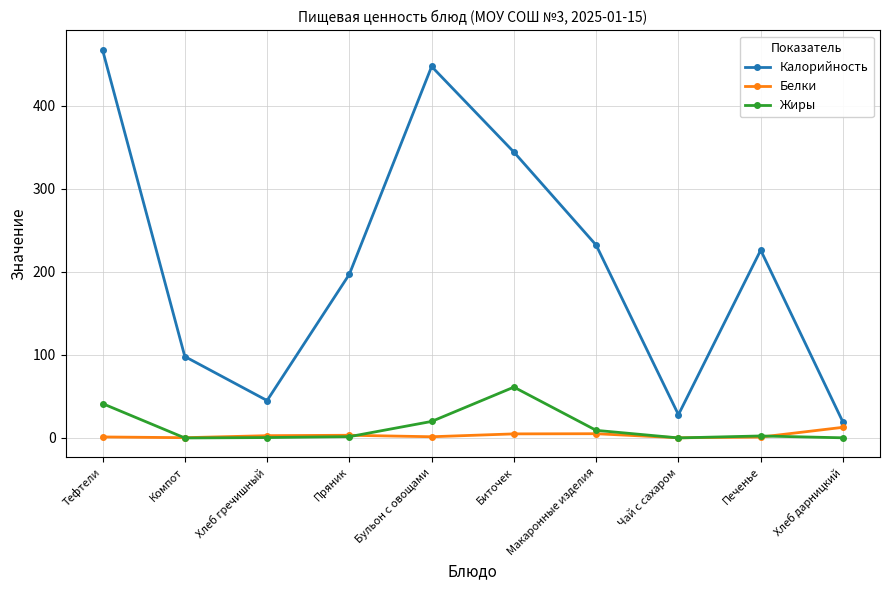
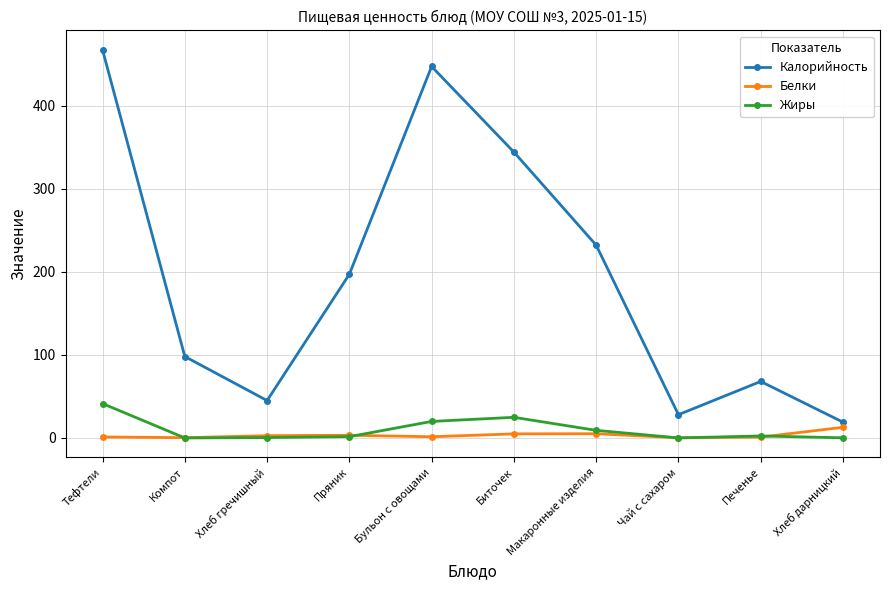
Жиры, Биточек: 60 -> 20
Калорийность, Печенье: 230 -> 70
